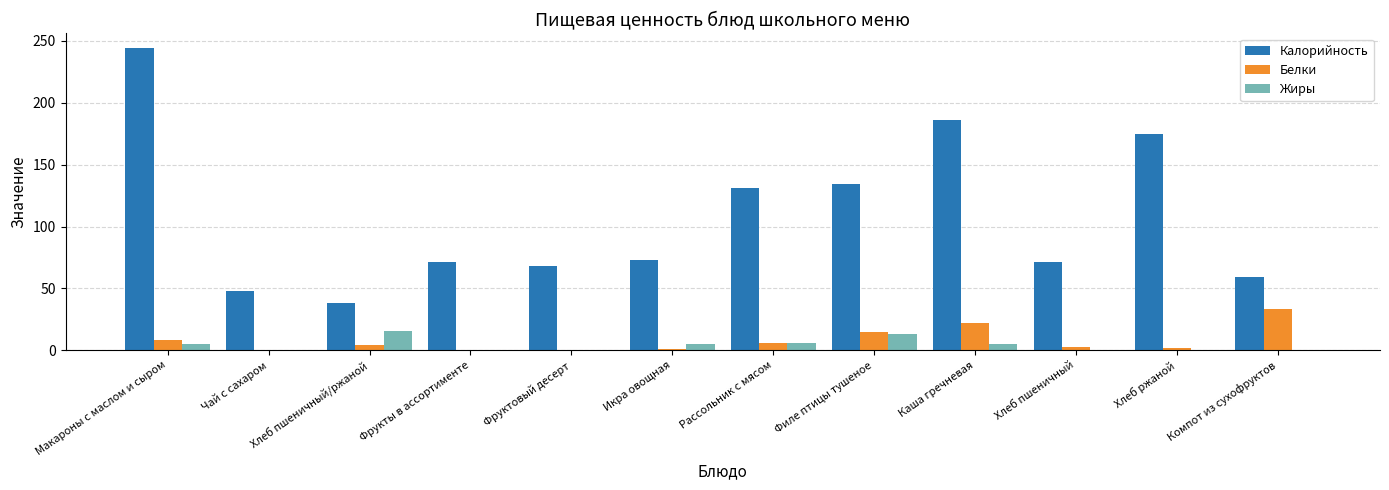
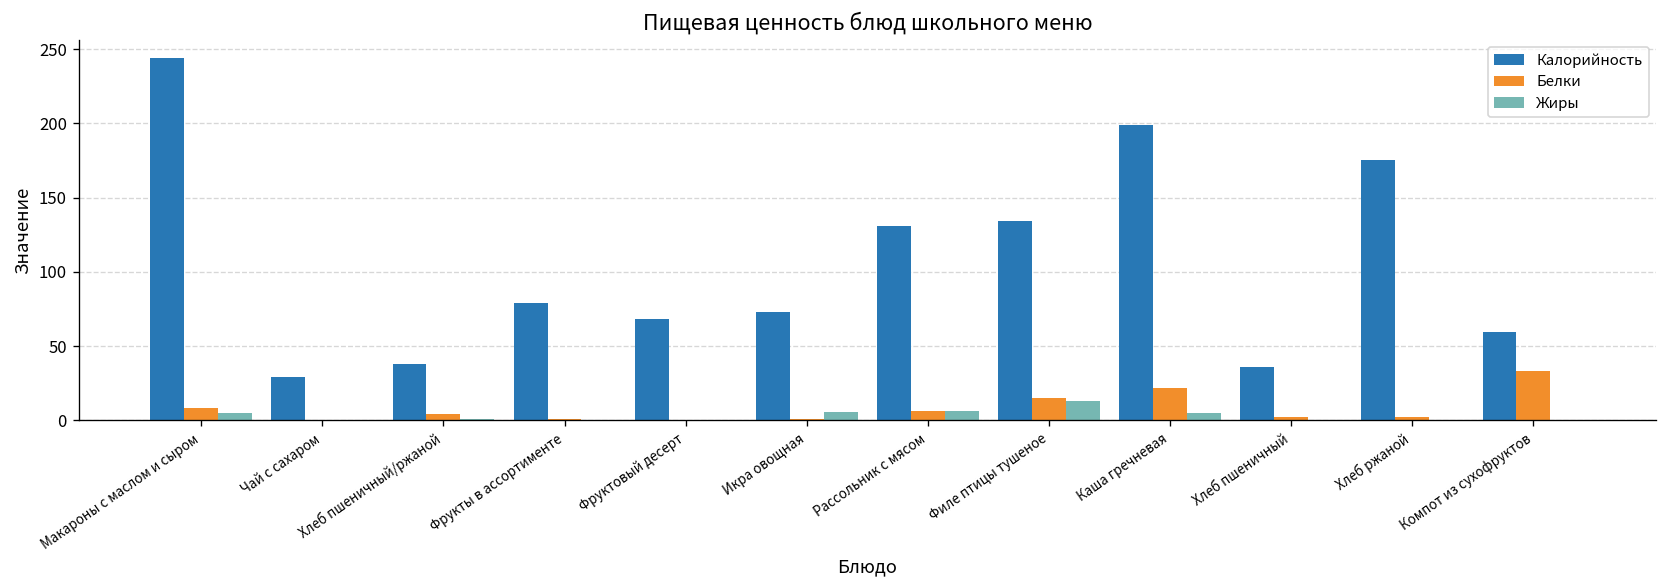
Калорийность, Чай с сахаром: 48 -> 29
Жиры, Хлеб пшеничный/ржаной: 16 -> 1
Калорийность, Фрукты в ассортименте: 71 -> 79
Калорийность, Каша гречневая: 186 -> 199
Калорийность, Хлеб пшеничный: 71 -> 36
